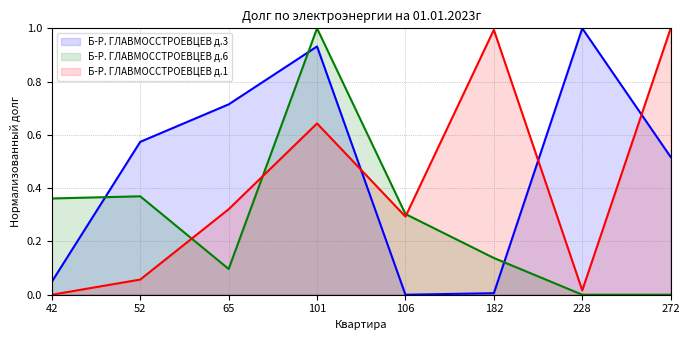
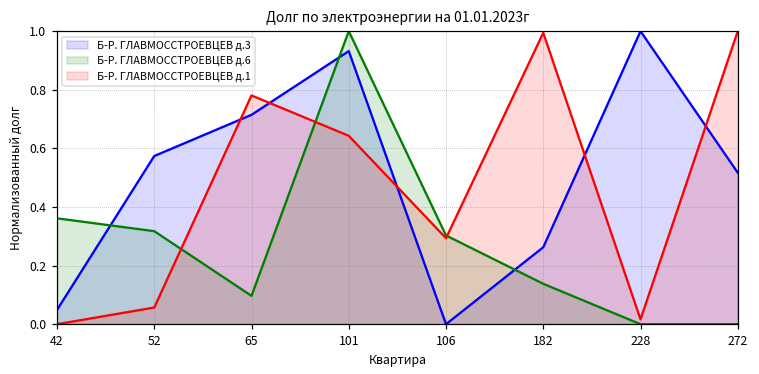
Б-Р. ГЛАВМОССТРОЕВЦЕВ д.6, 52: 0.37 -> 0.32
Б-Р. ГЛАВМОССТРОЕВЦЕВ д.1, 65: 0.32 -> 0.78
Б-Р. ГЛАВМОССТРОЕВЦЕВ д.3, 182: 0.01 -> 0.26
